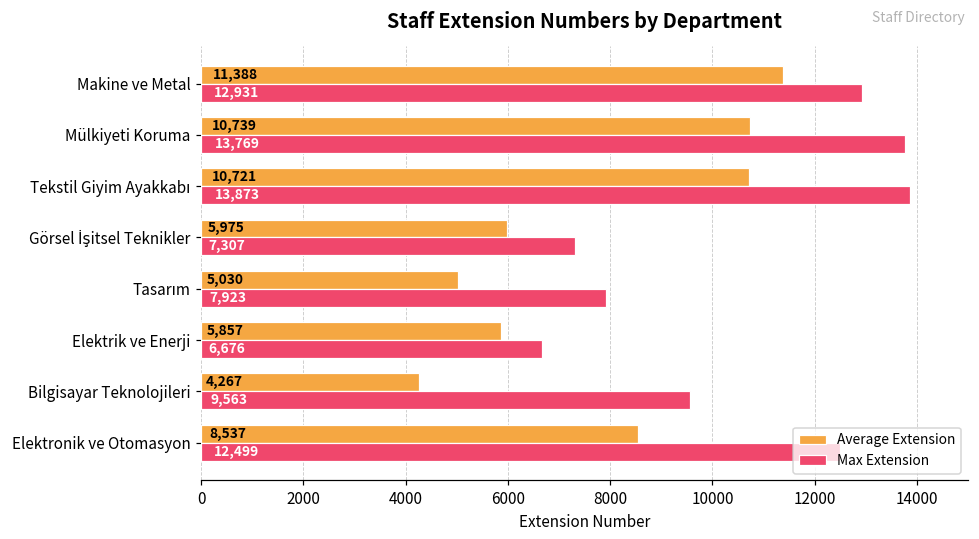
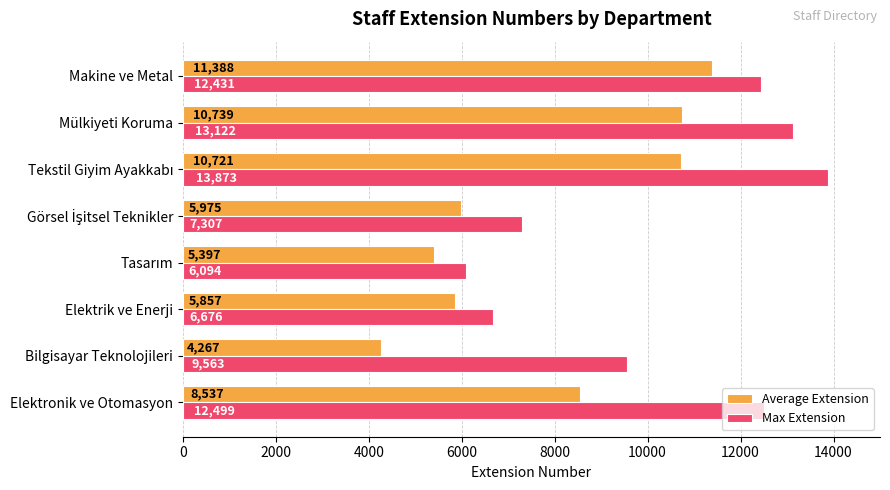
Max Extension, Makine ve Metal: 12,931 -> 12,431
Max Extension, Mülkiyeti Koruma: 13,769 -> 13,122
Average Extension, Tasarım: 5,030 -> 5,397
Max Extension, Tasarım: 7,923 -> 6,094
